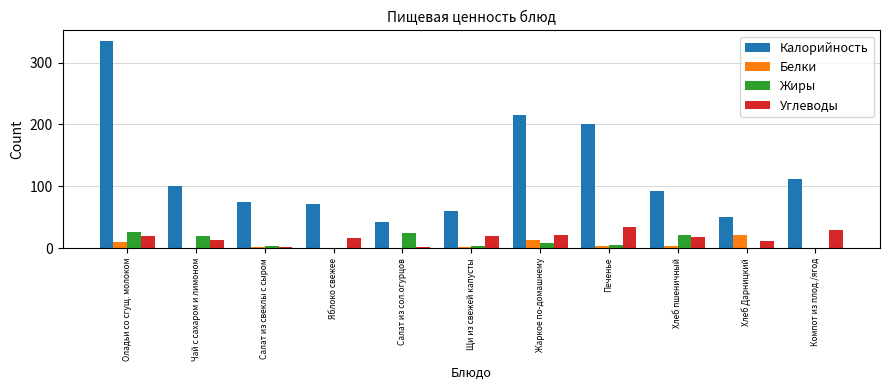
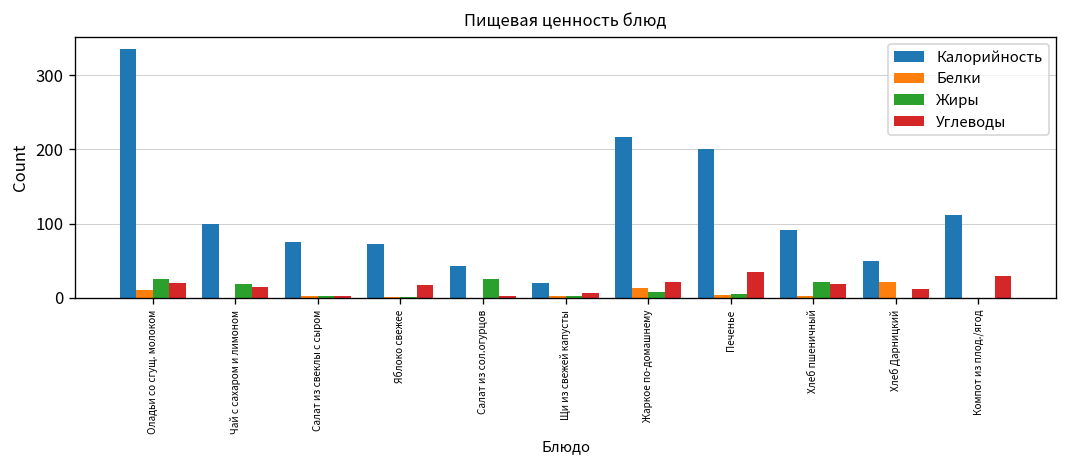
Калорийность, Щи из свежей капусты: 60 -> 20
Углеводы, Щи из свежей капусты: 20 -> 10
